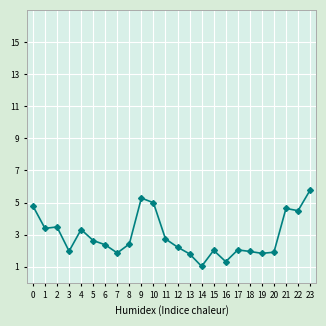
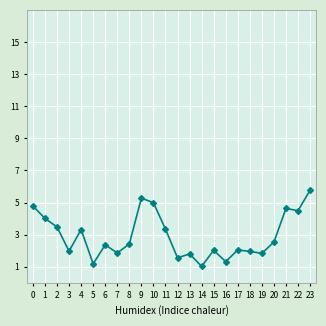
1: 3.4 -> 4.0
5: 2.6 -> 1.2
11: 2.7 -> 3.3
12: 2.2 -> 1.6
20: 1.9 -> 2.5
